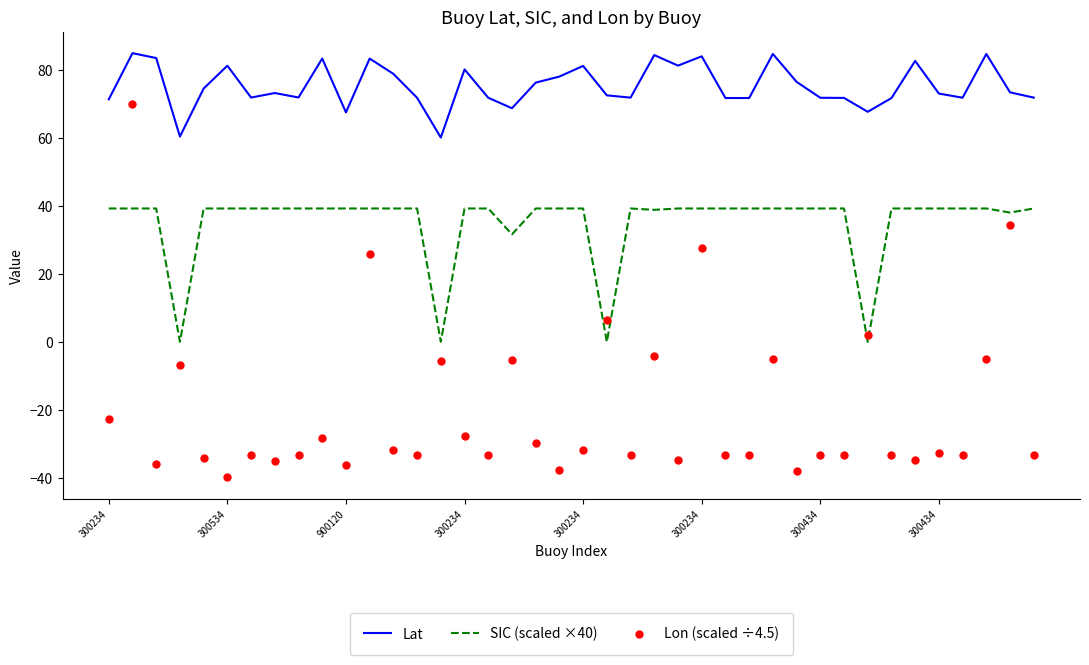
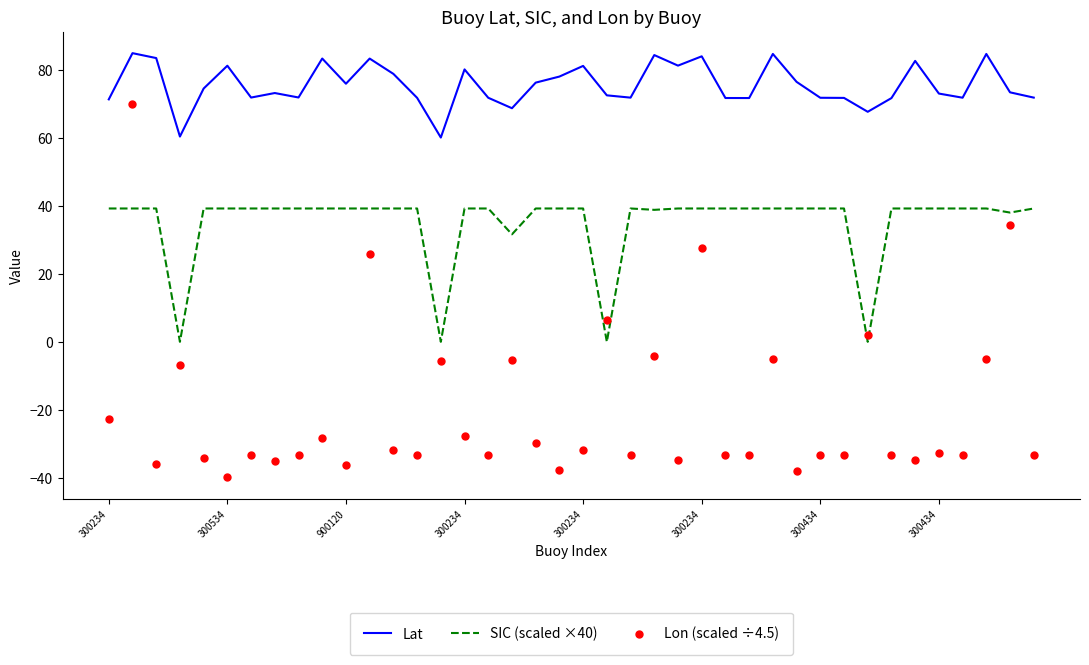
Lat, 900120: 67 -> 76
